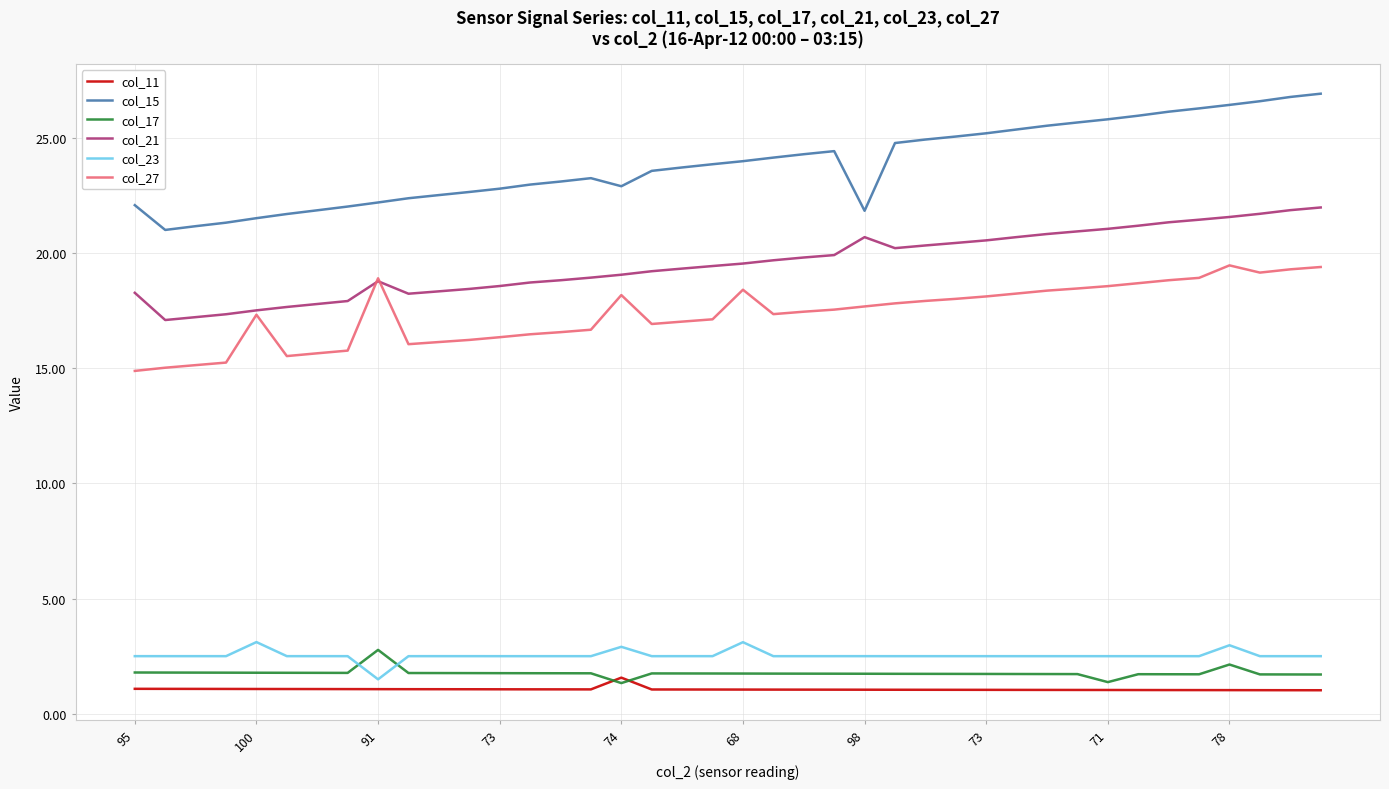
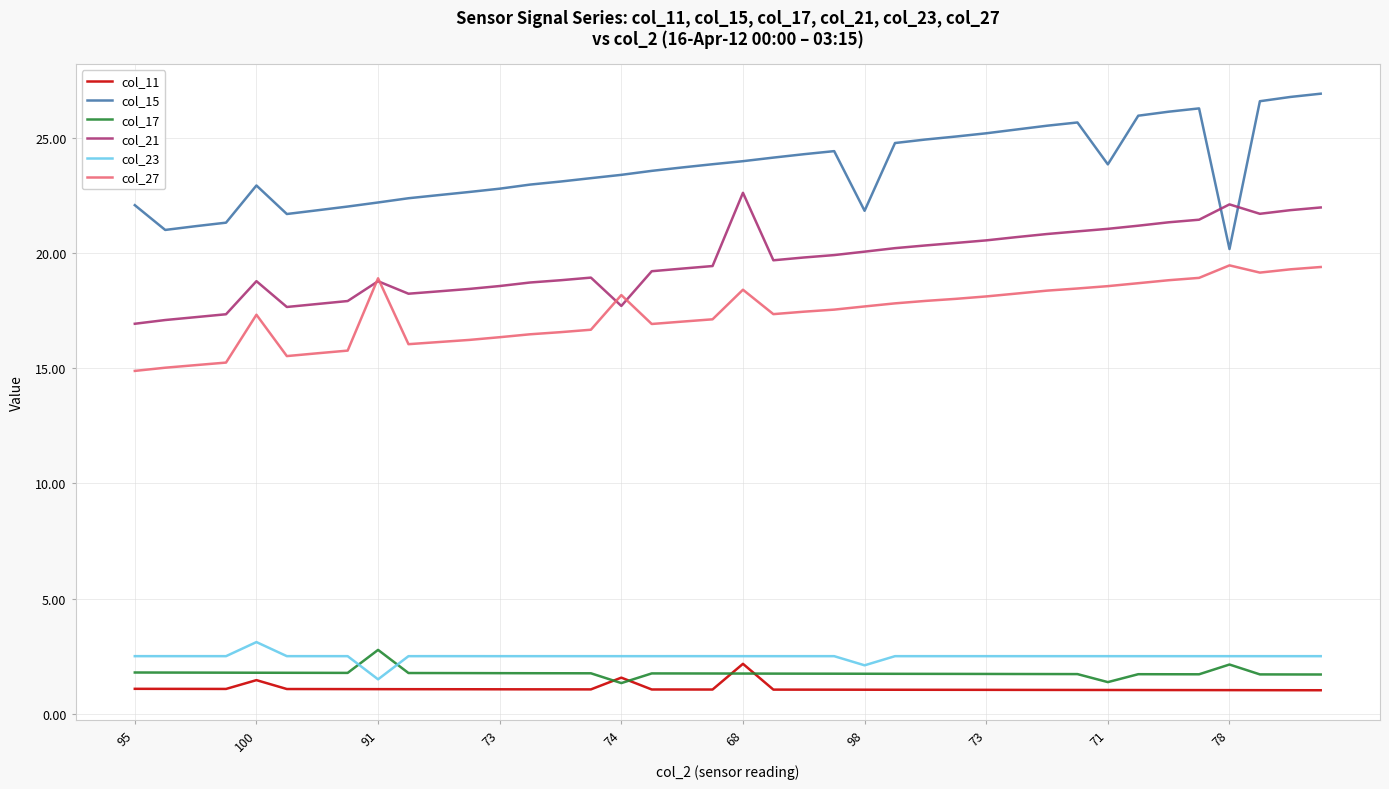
col_21, 95: 18.3 -> 16.9
col_11, 100: 1.1 -> 1.5
col_15, 100: 21.5 -> 22.9
col_21, 100: 17.5 -> 18.8
col_15, 74: 22.9 -> 23.4
col_21, 74: 19.1 -> 17.7
col_23, 74: 2.9 -> 2.5
col_11, 68: 1.0 -> 2.2
col_21, 68: 19.5 -> 22.6
col_23, 68: 3.1 -> 2.5
col_21, 98: 20.7 -> 20.1
col_23, 98: 2.5 -> 2.1
col_15, 71: 25.8 -> 23.9
col_15, 78: 26.4 -> 20.2
col_21, 78: 21.6 -> 22.1
col_23, 78: 3.0 -> 2.5
